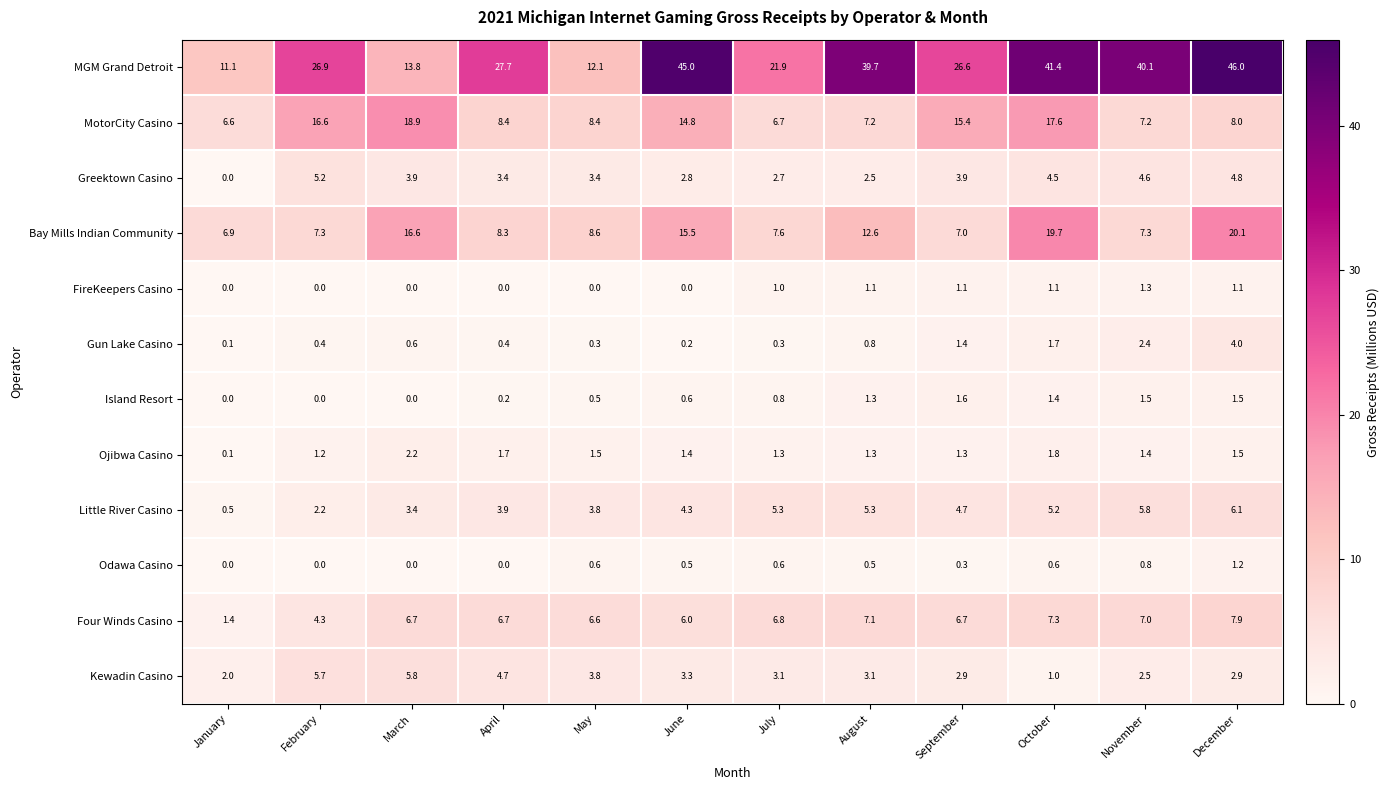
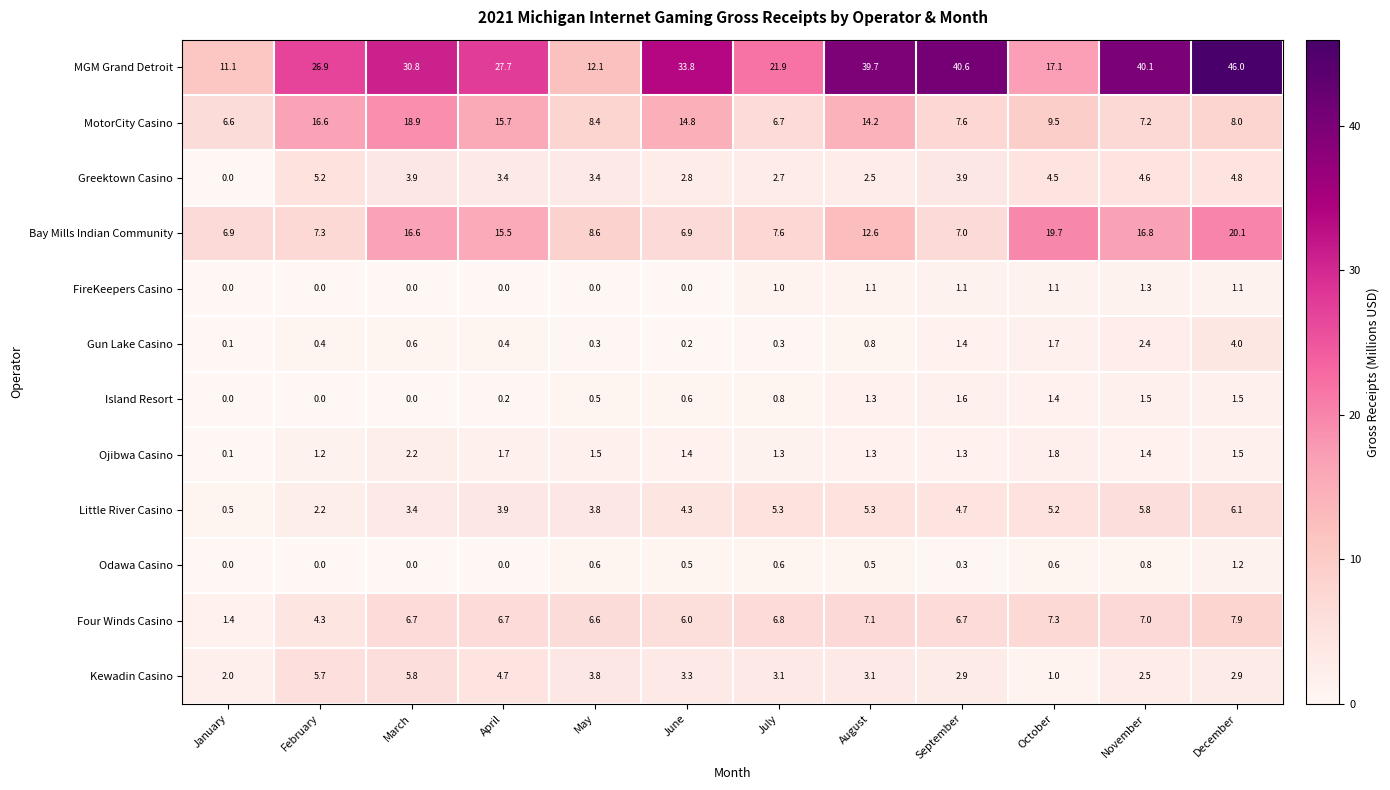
MGM Grand Detroit, March: 13.8 -> 30.8
MGM Grand Detroit, June: 45.0 -> 33.8
MGM Grand Detroit, September: 26.6 -> 40.6
MGM Grand Detroit, October: 41.4 -> 17.1
MotorCity Casino, April: 8.4 -> 15.7
MotorCity Casino, August: 7.2 -> 14.2
MotorCity Casino, September: 15.4 -> 7.6
MotorCity Casino, October: 17.6 -> 9.5
Bay Mills Indian Community, April: 8.3 -> 15.5
Bay Mills Indian Community, June: 15.5 -> 6.9
Bay Mills Indian Community, November: 7.3 -> 16.8
